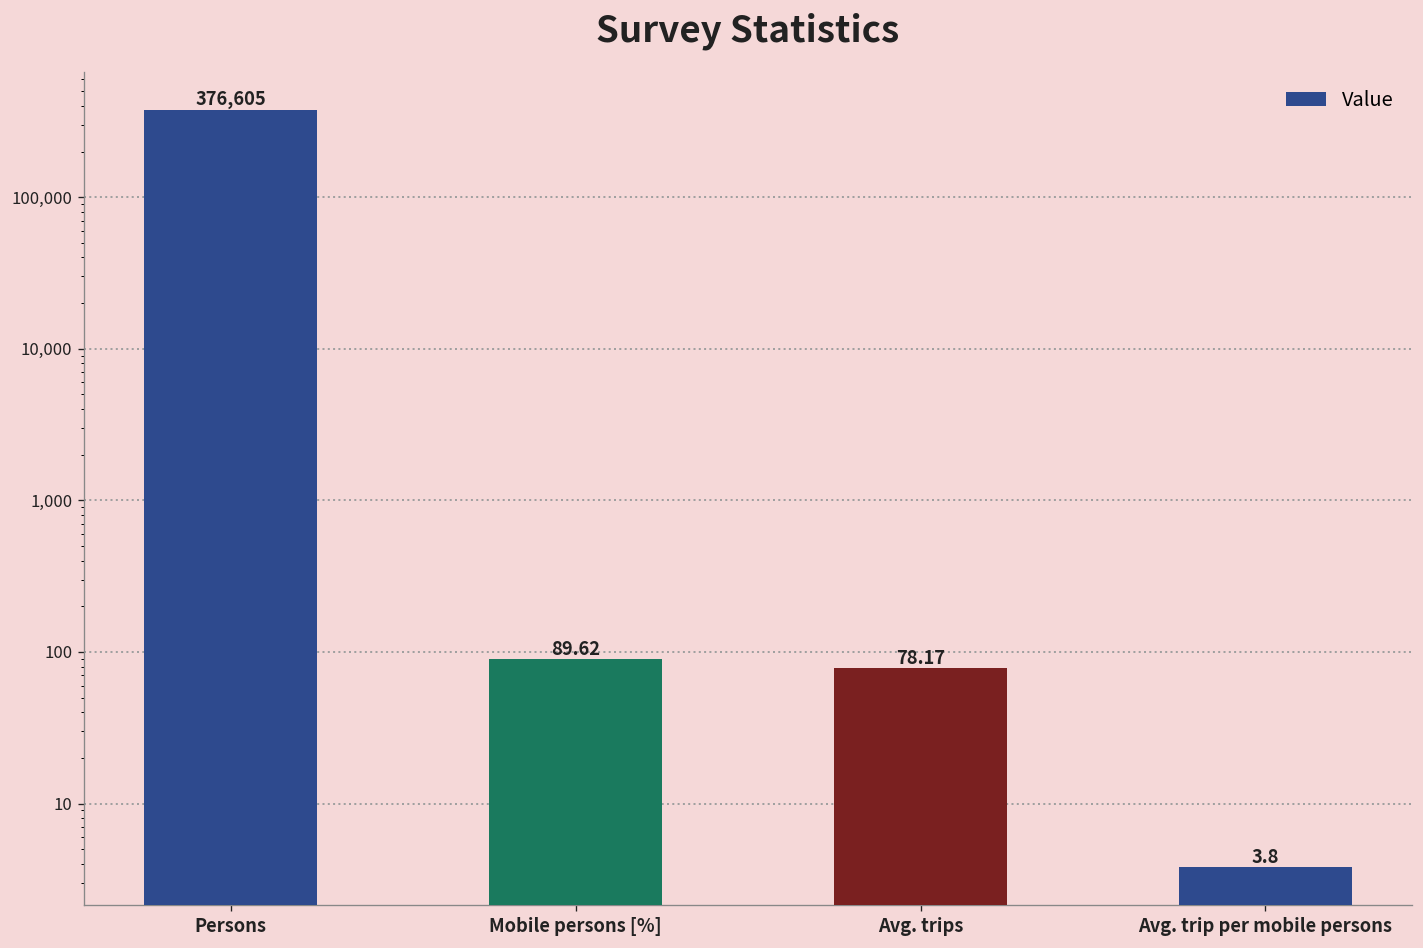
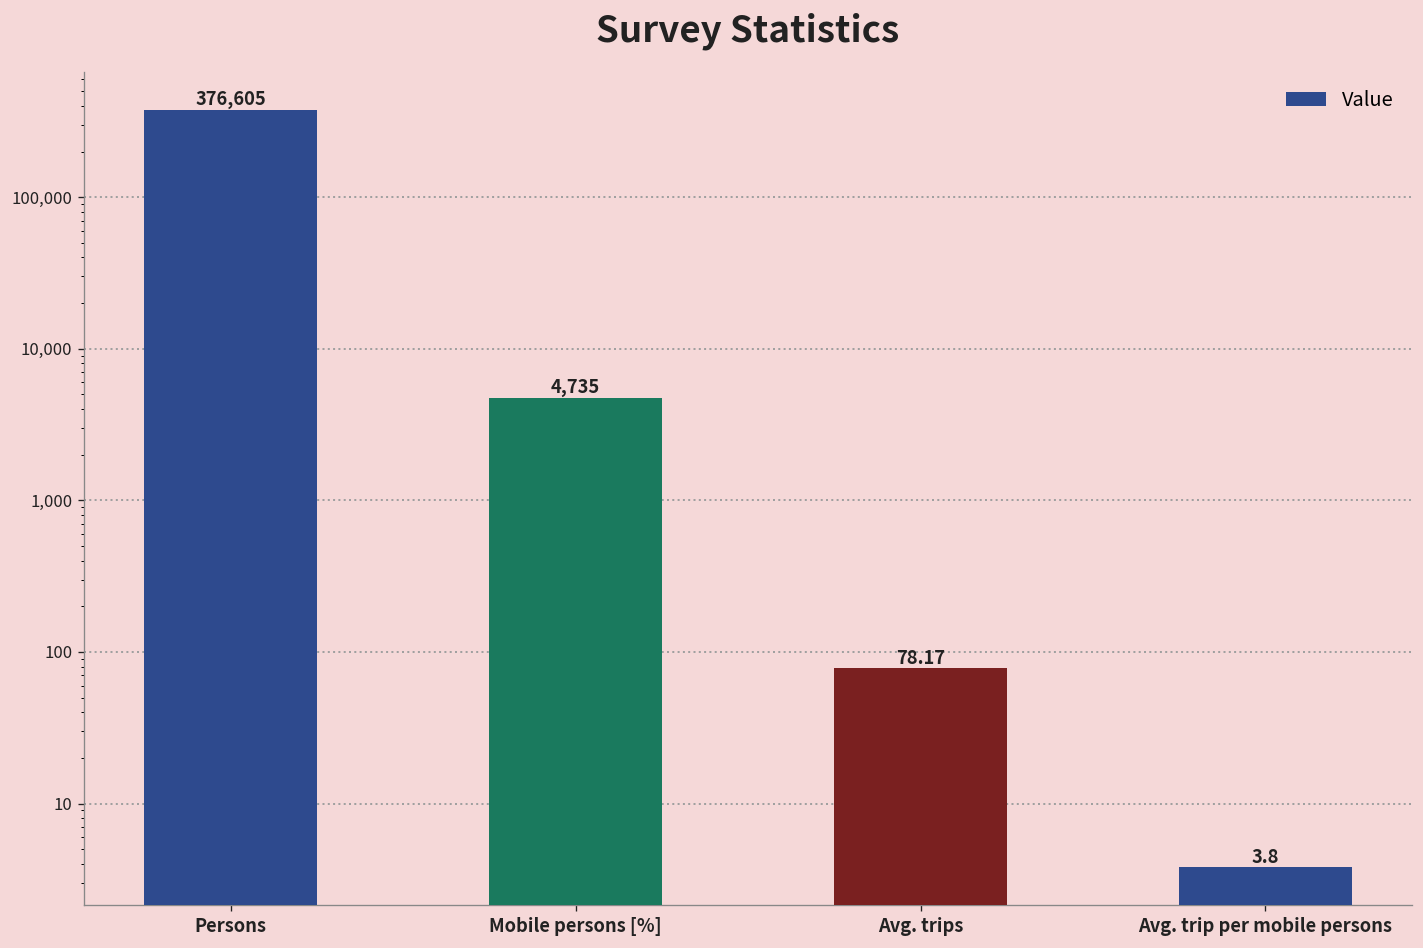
Mobile persons [%]: 89.62 -> 4,735
